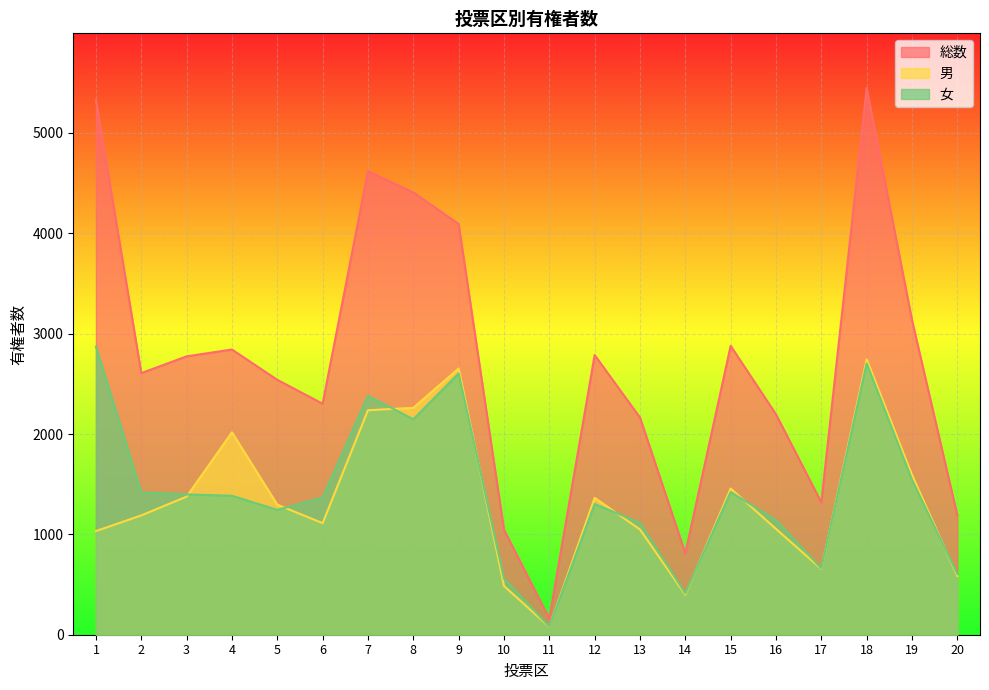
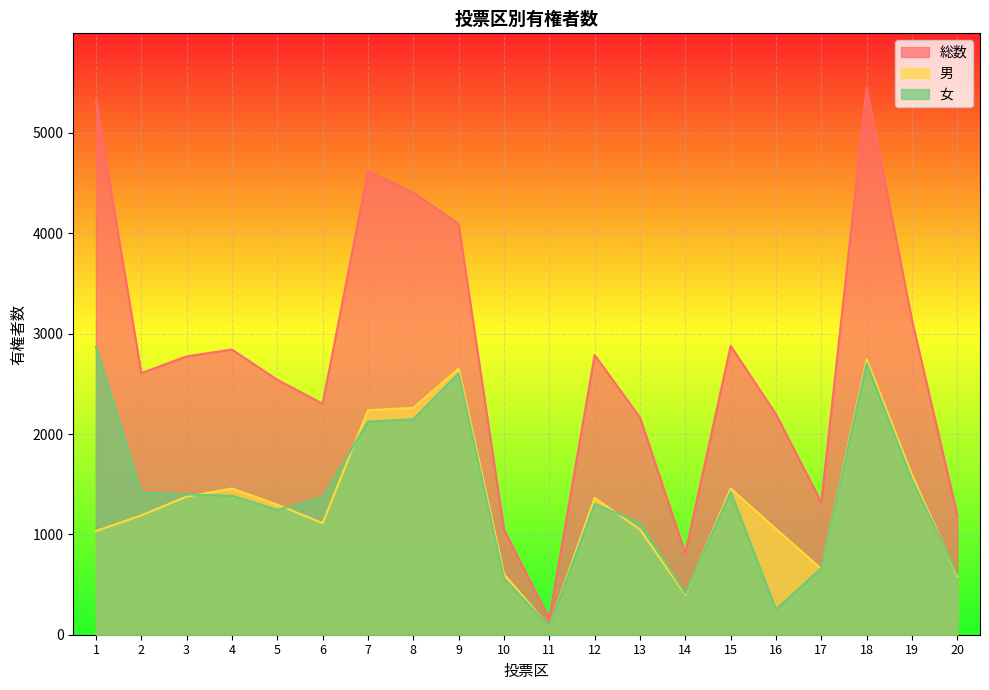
男, 4: 2020 -> 1460
女, 7: 2380 -> 2120
男, 10: 490 -> 600
女, 16: 1140 -> 250
